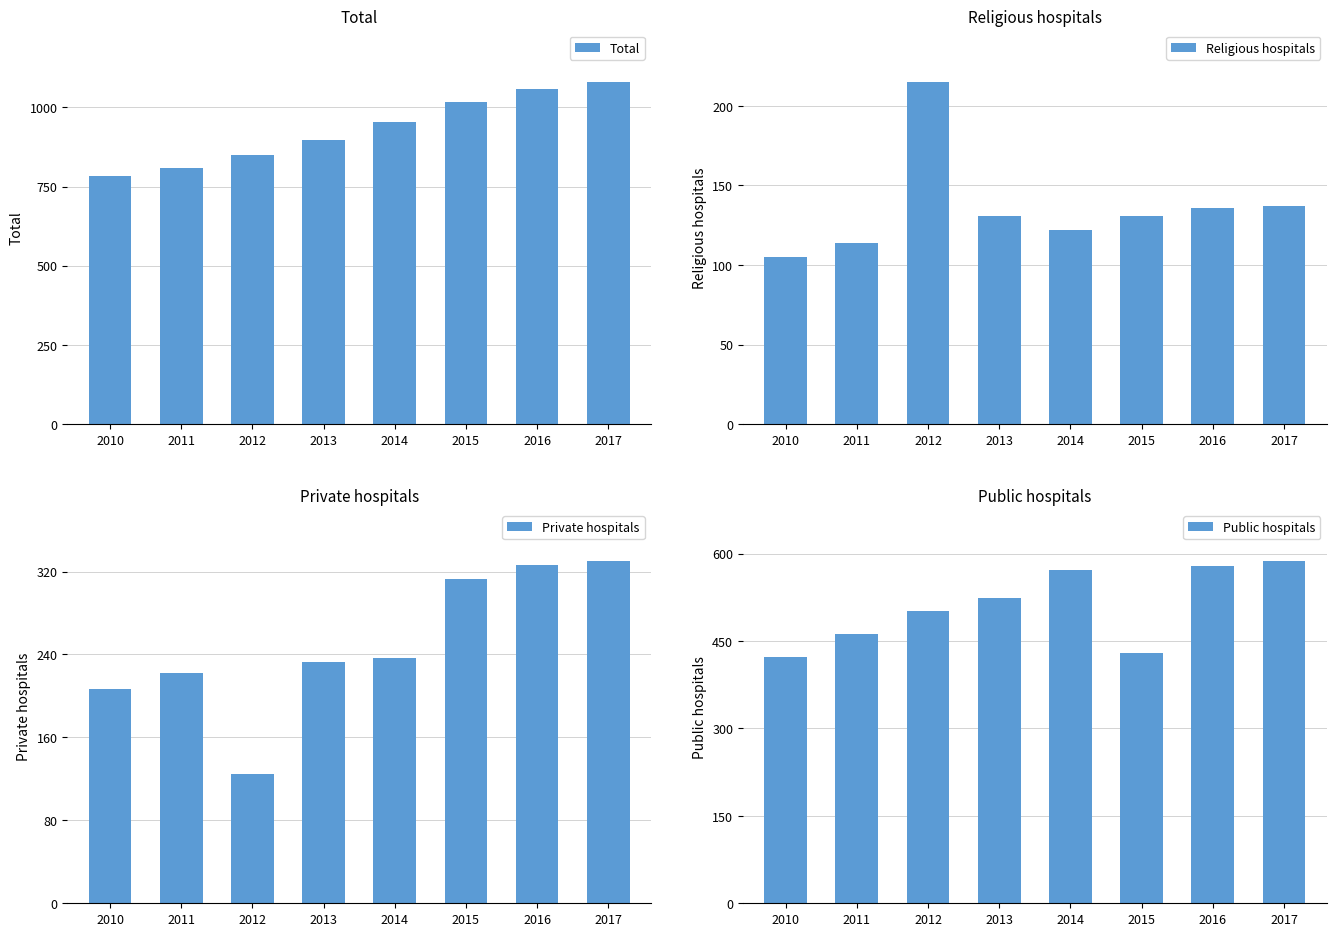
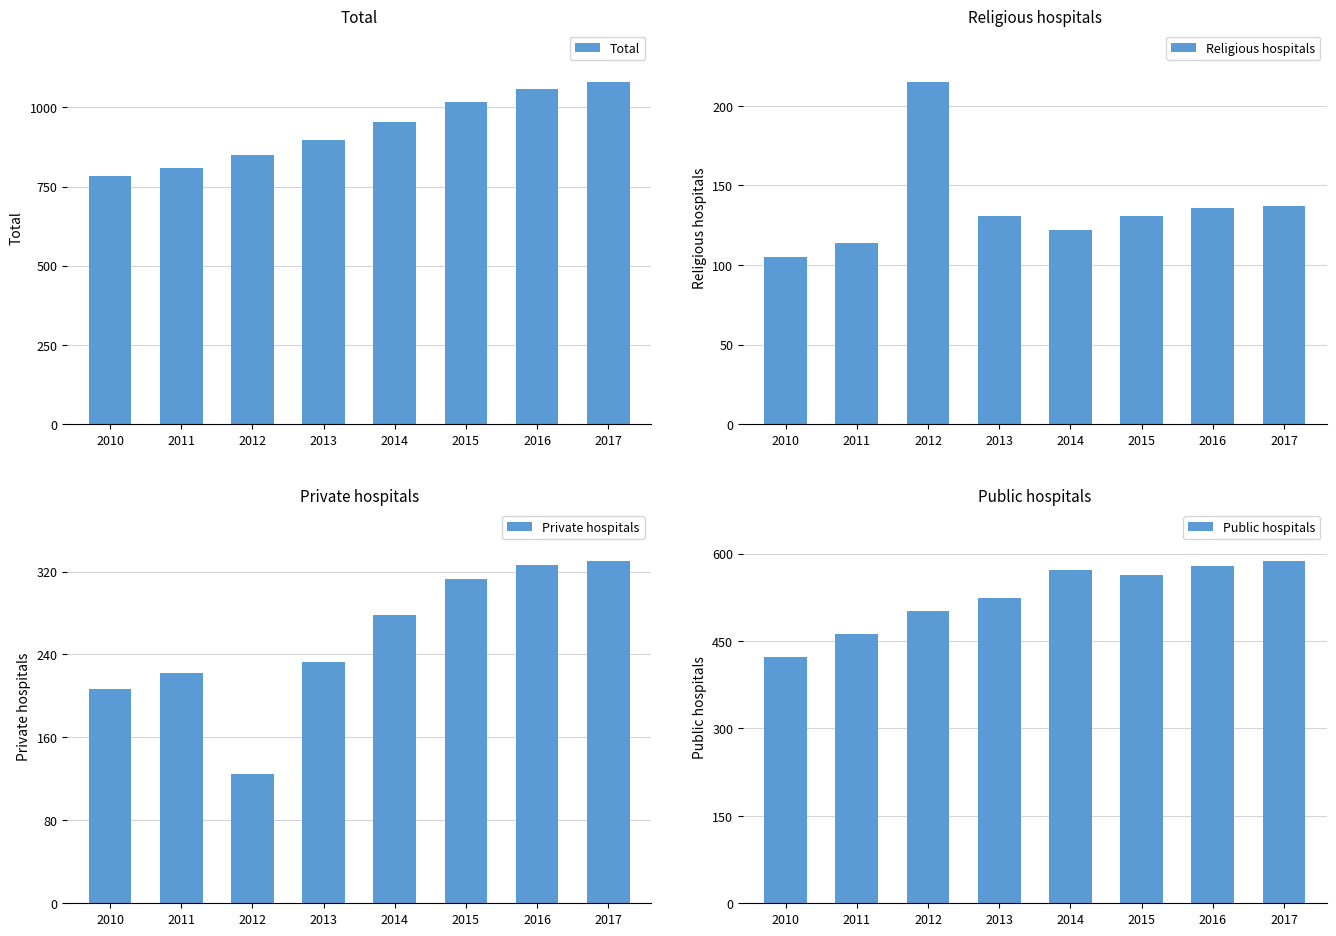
Private hospitals, 2014: 237 -> 278
Public hospitals, 2015: 430 -> 560
